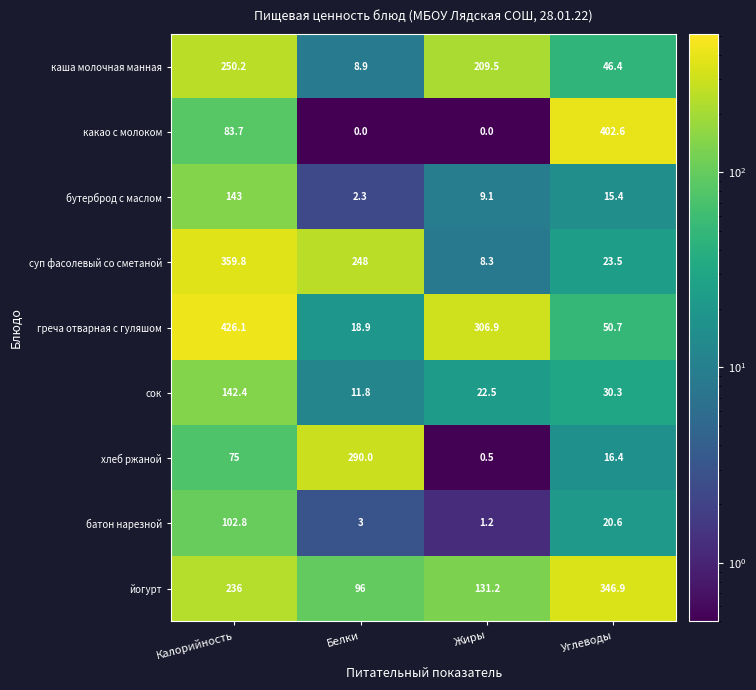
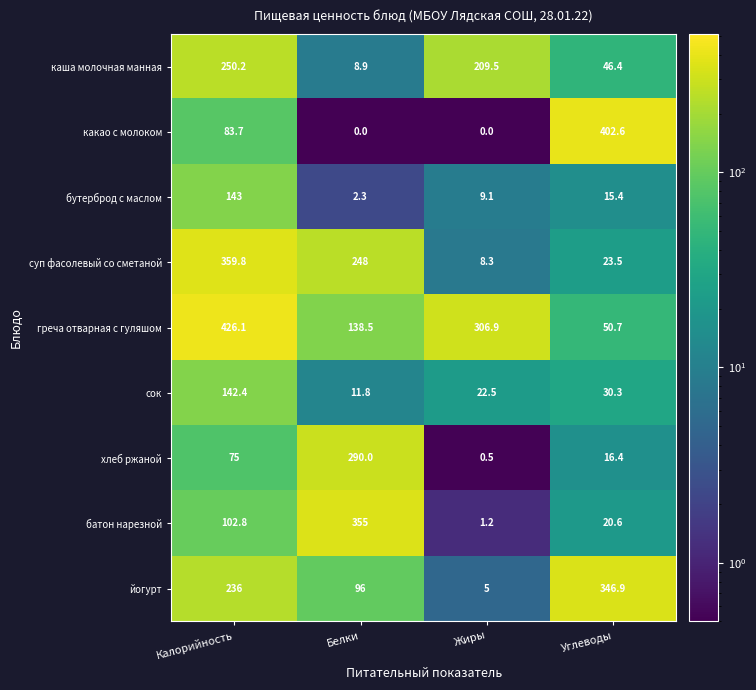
греча отварная с гуляшом, Белки: 18.9 -> 138.5
батон нарезной, Белки: 3 -> 355
йогурт, Жиры: 131.2 -> 5
